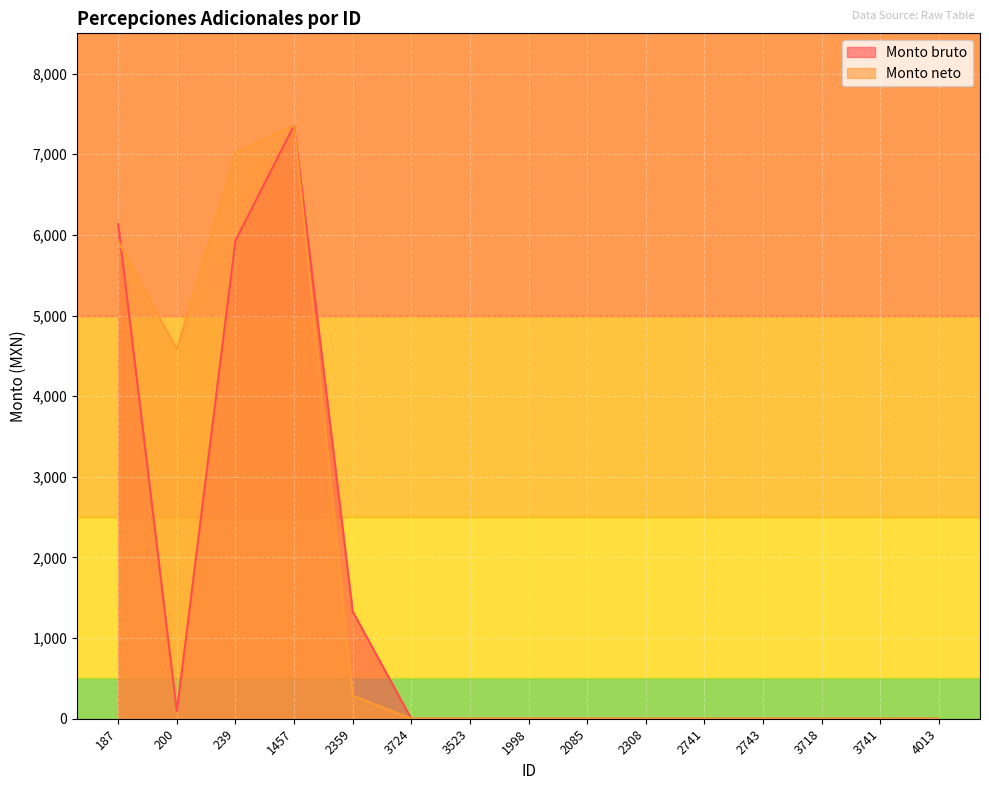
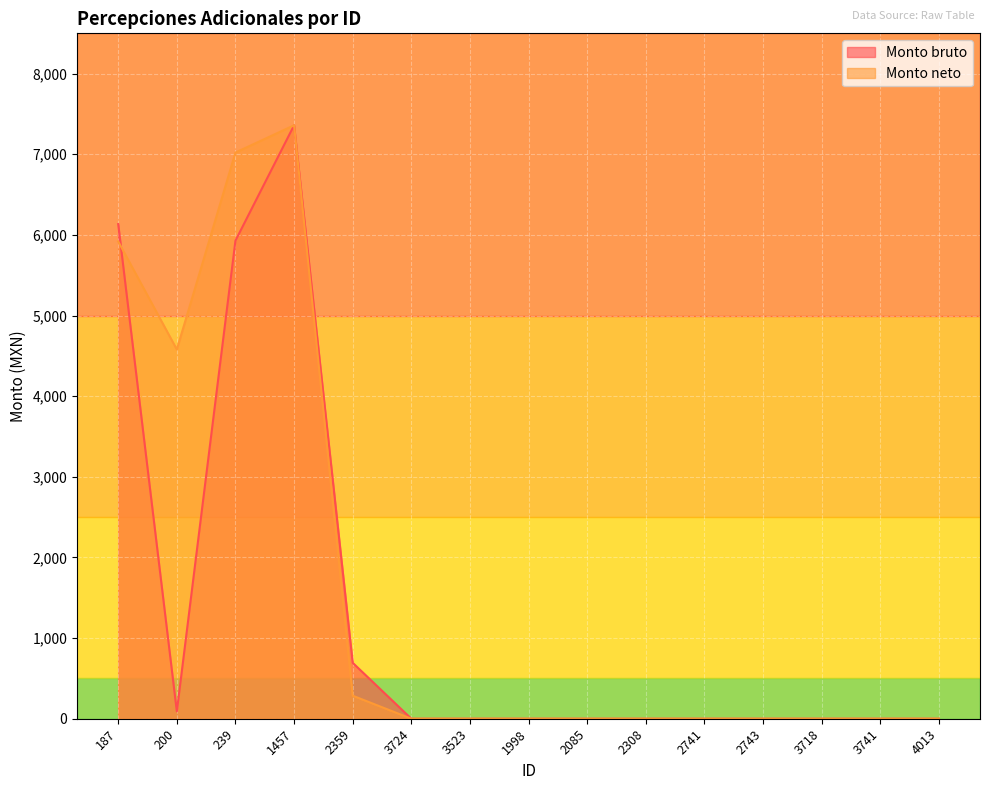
Monto bruto, 2359: 1,300 -> 700
